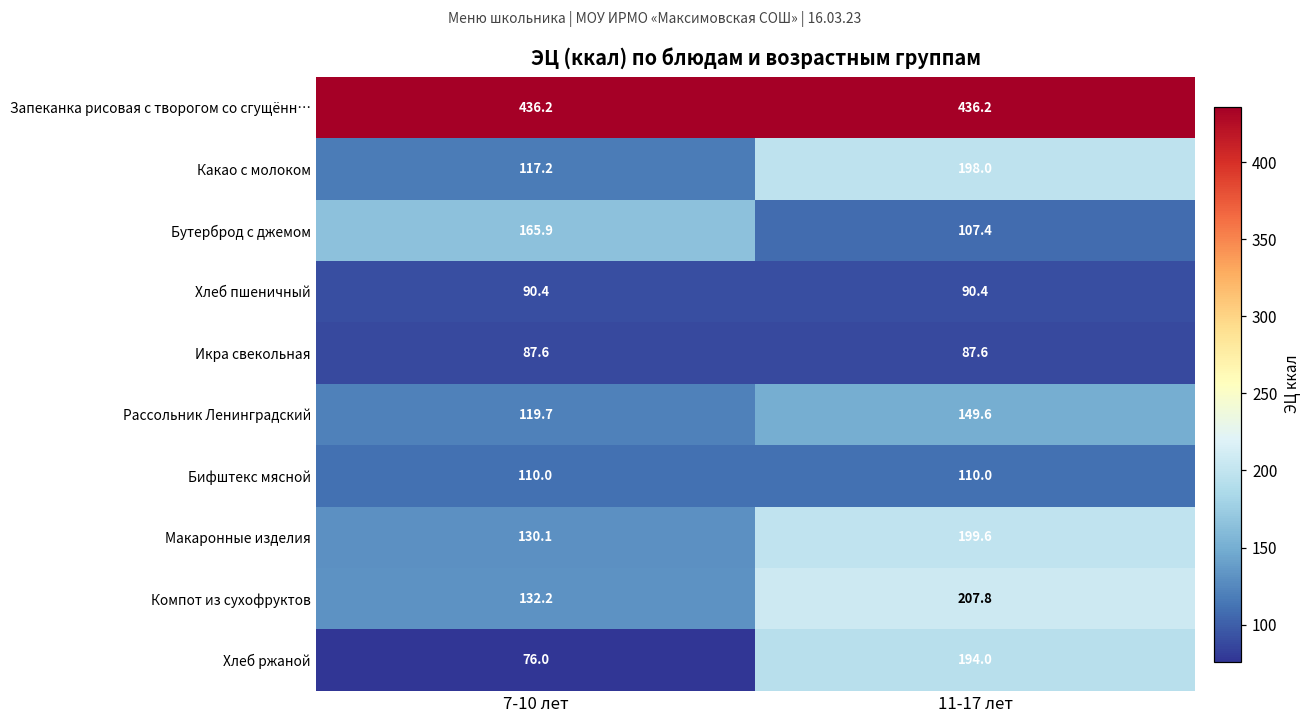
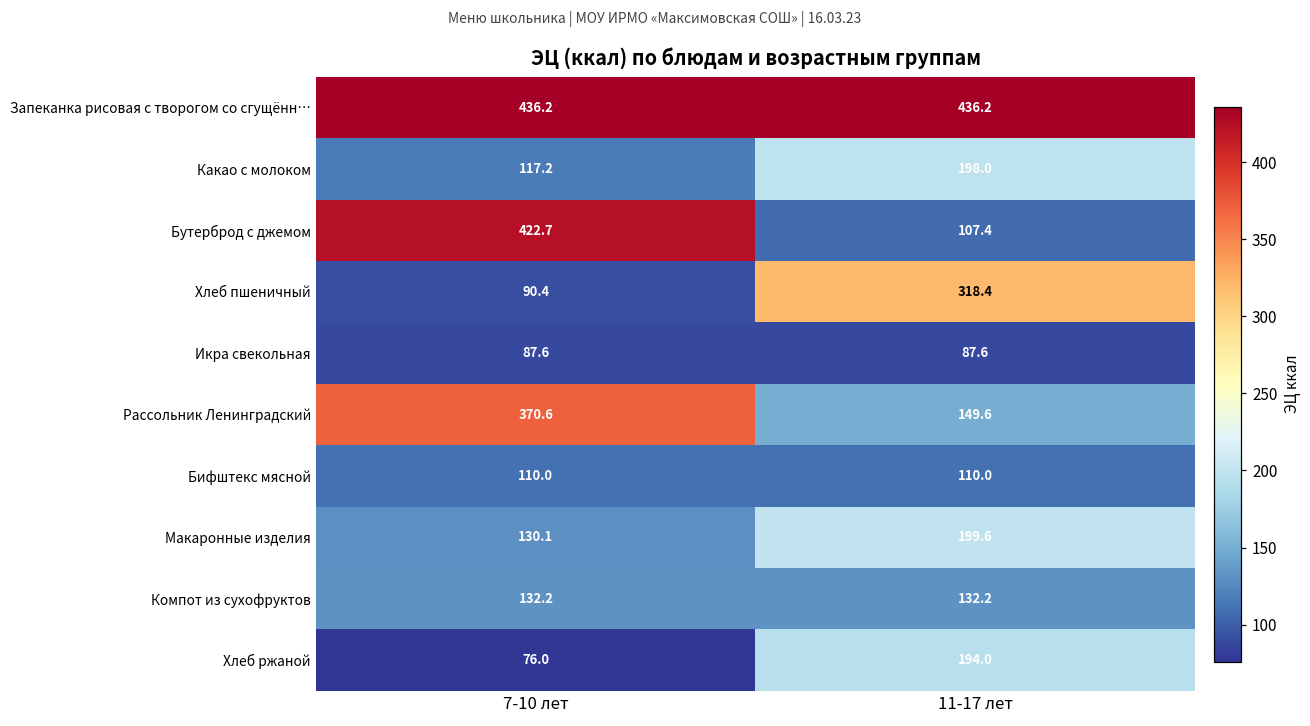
Бутерброд с джемом, 7-10 лет: 165.9 -> 422.7
Хлеб пшеничный, 11-17 лет: 90.4 -> 318.4
Рассольник Ленинградский, 7-10 лет: 119.7 -> 370.6
Компот из сухофруктов, 11-17 лет: 207.8 -> 132.2
